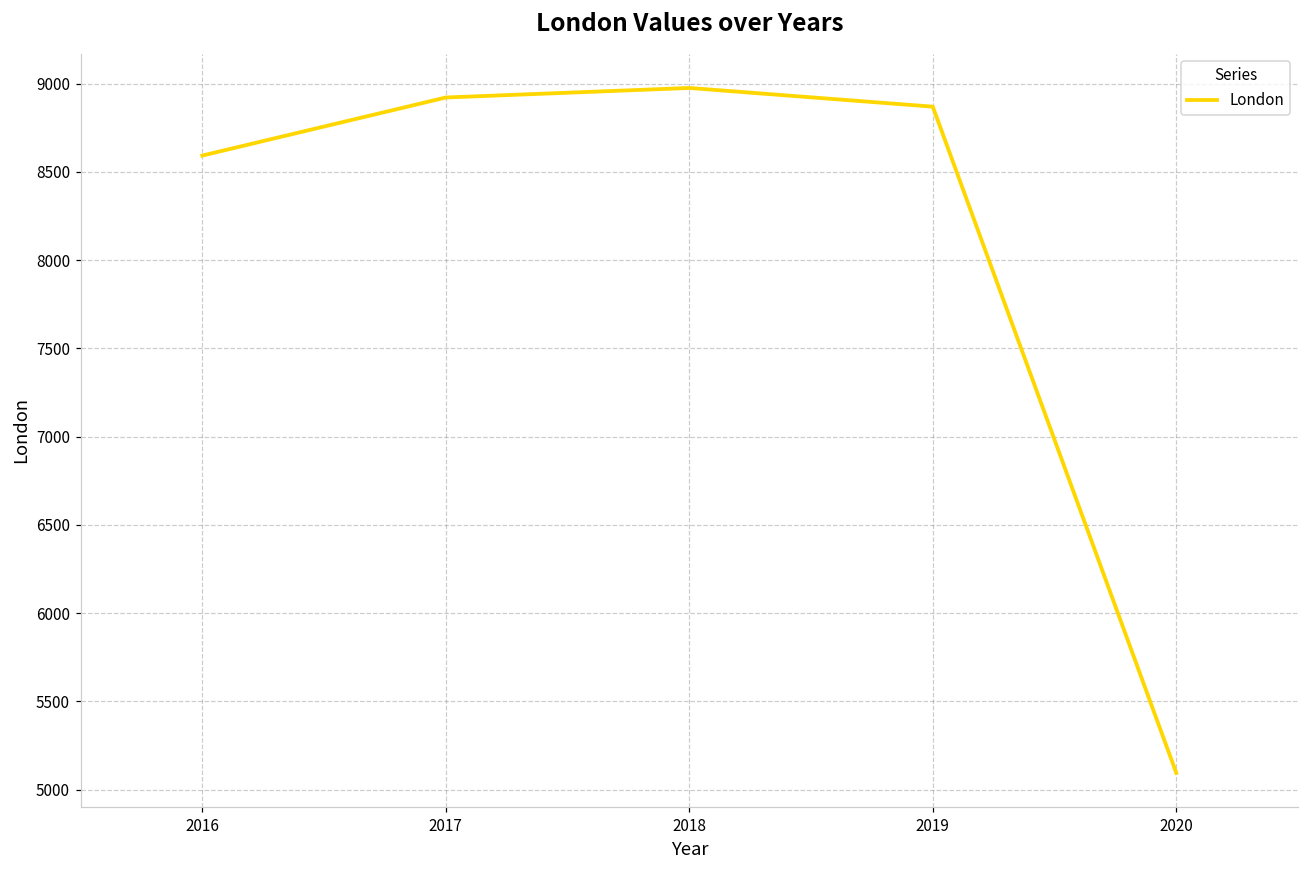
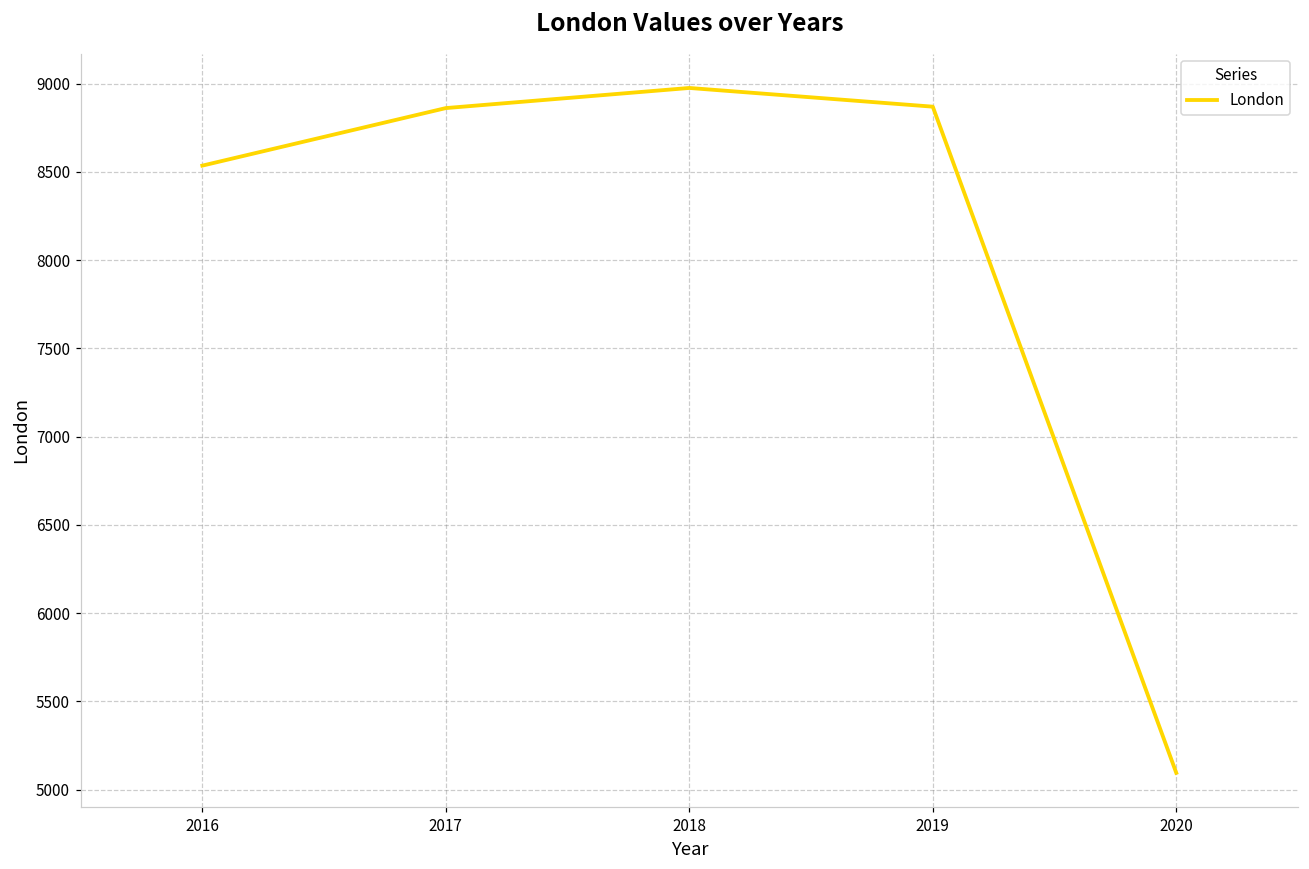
2016: 8590 -> 8540
2017: 8920 -> 8860
